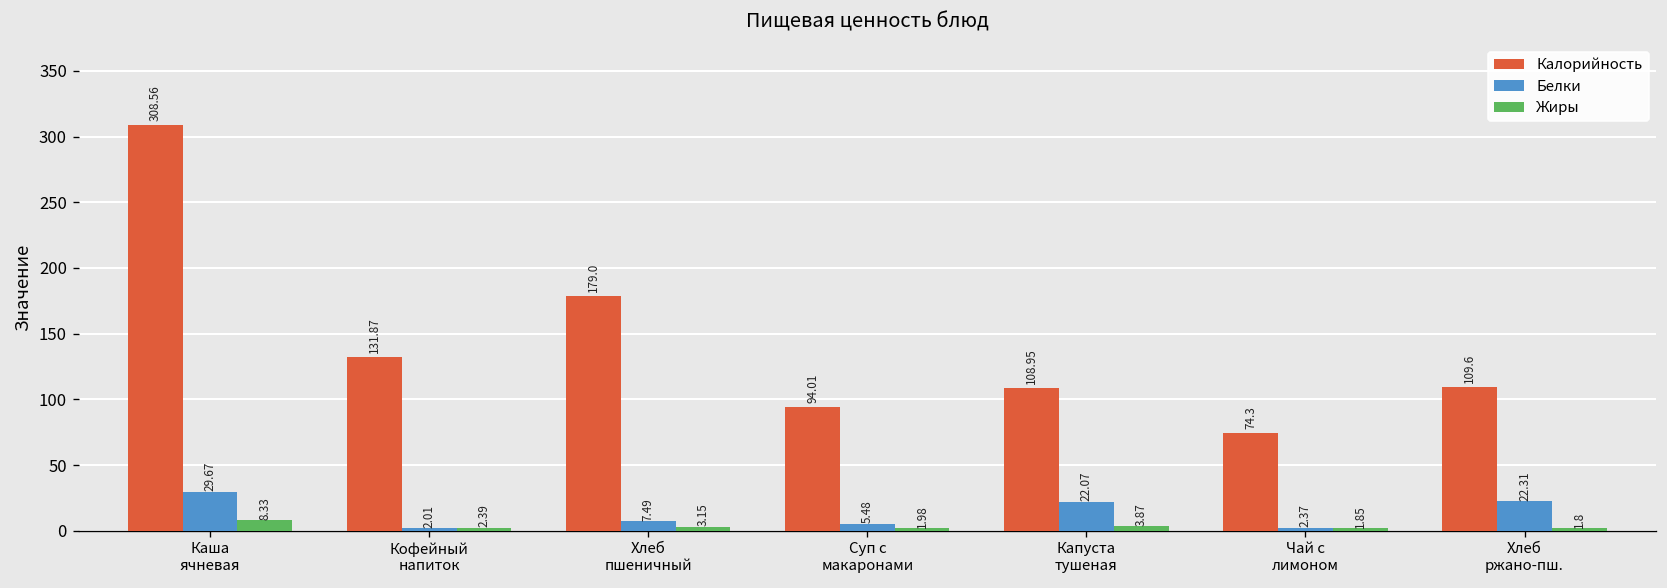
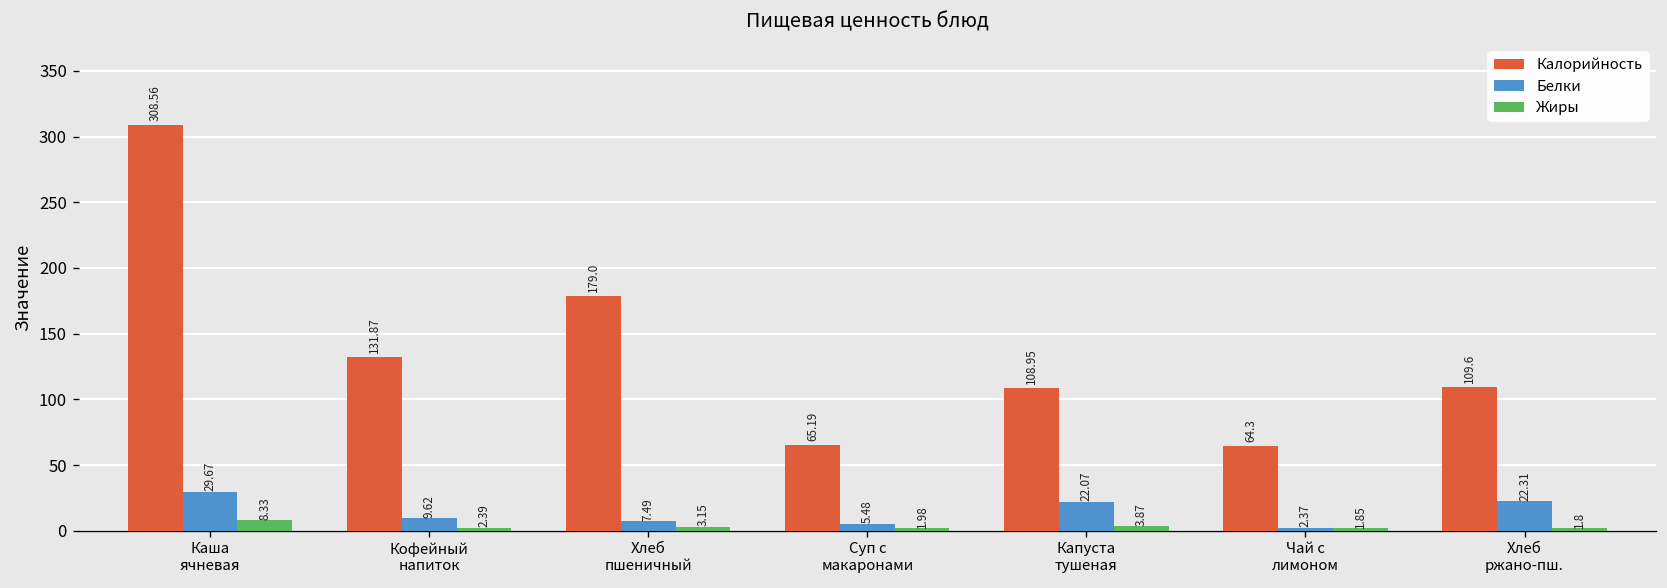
Белки, Кофейный напиток: 2.01 -> 9.62
Калорийность, Суп с макаронами: 94.01 -> 65.19
Калорийность, Чай с лимоном: 74.3 -> 64.3
